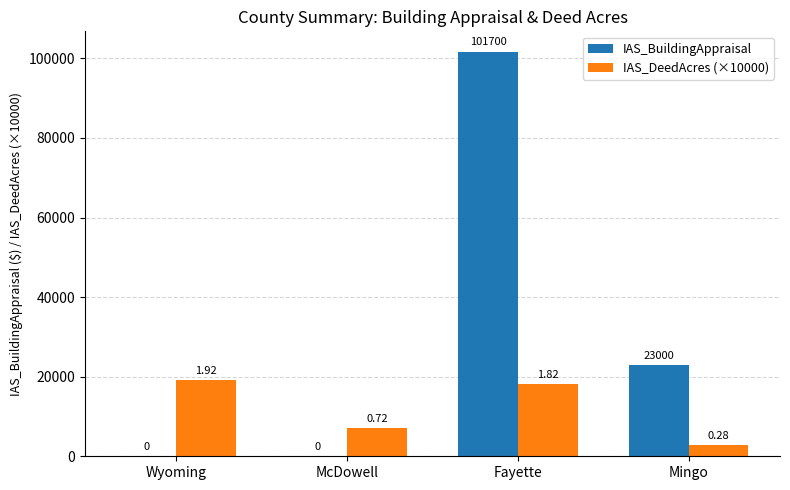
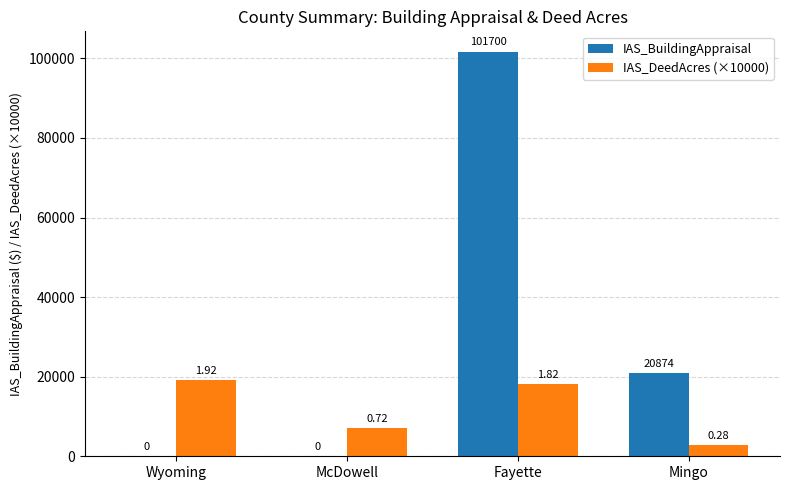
IAS_BuildingAppraisal, Mingo: 23000 -> 20874
